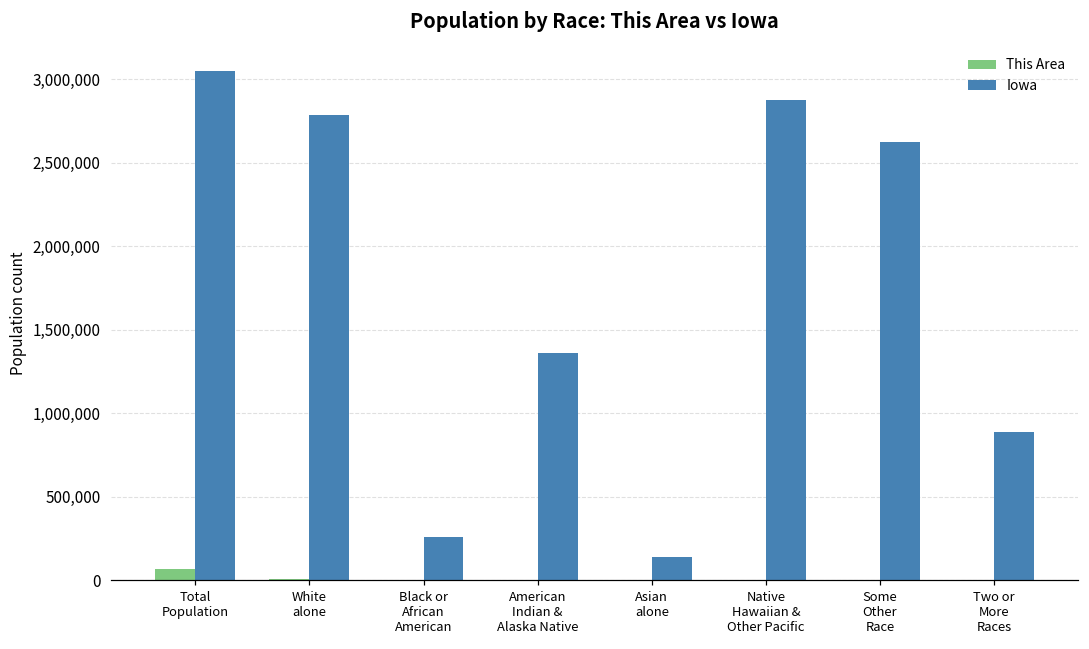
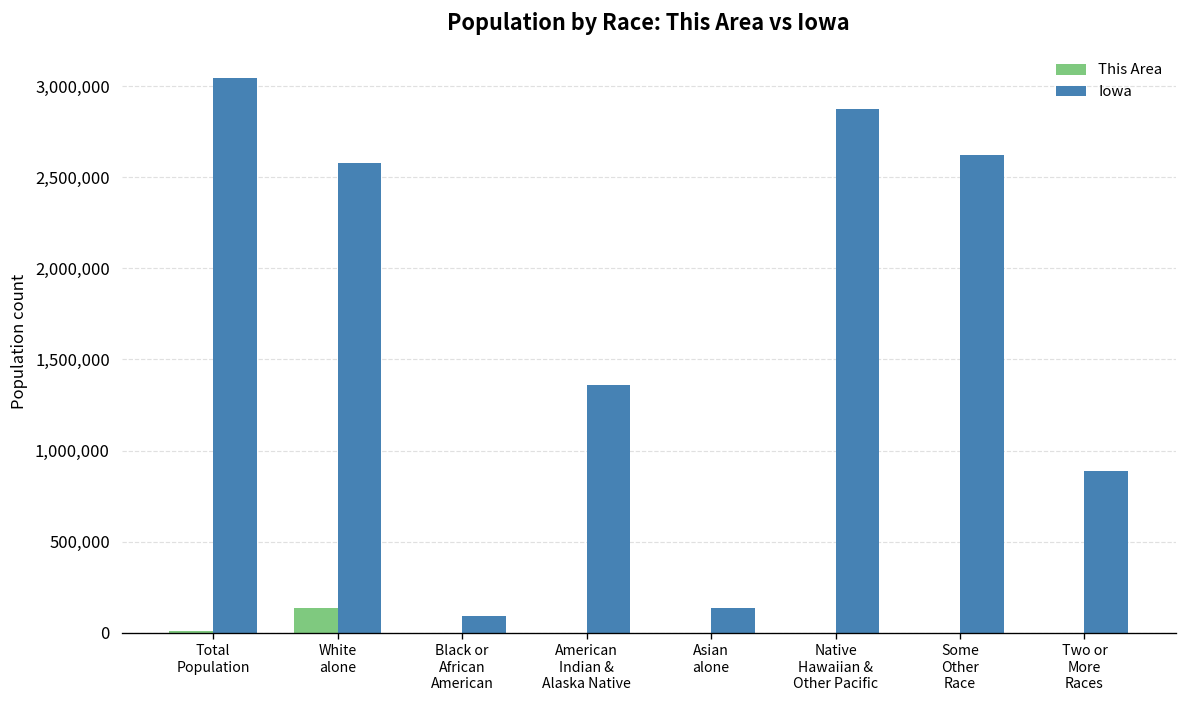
This Area, Total Population: 70,000 -> 10,000
This Area, White alone: 10,000 -> 140,000
Iowa, White alone: 2,780,000 -> 2,580,000
Iowa, Black or African American: 260,000 -> 90,000
